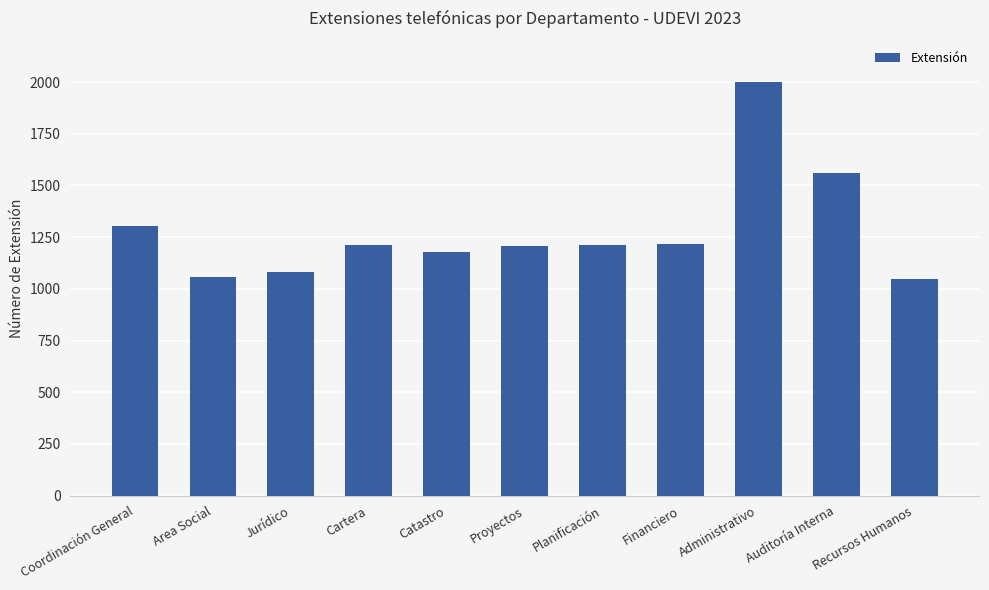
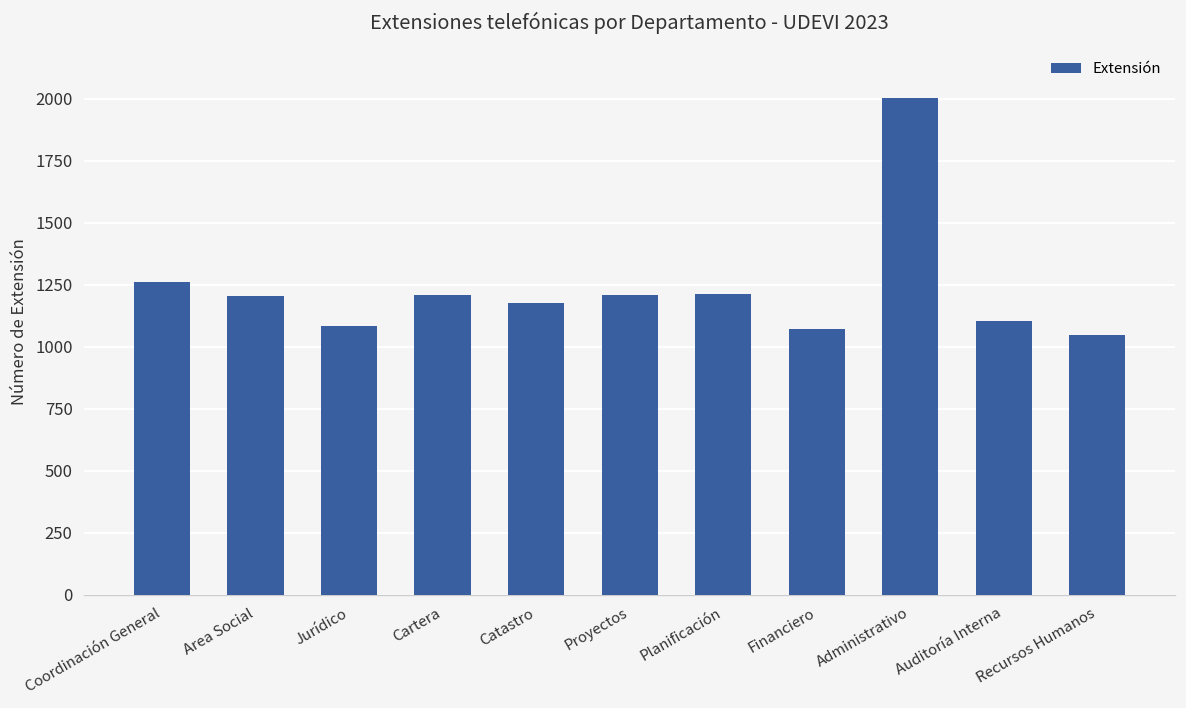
Coordinación General: 1300 -> 1260
Area Social: 1060 -> 1210
Financiero: 1220 -> 1070
Auditoría Interna: 1560 -> 1100
